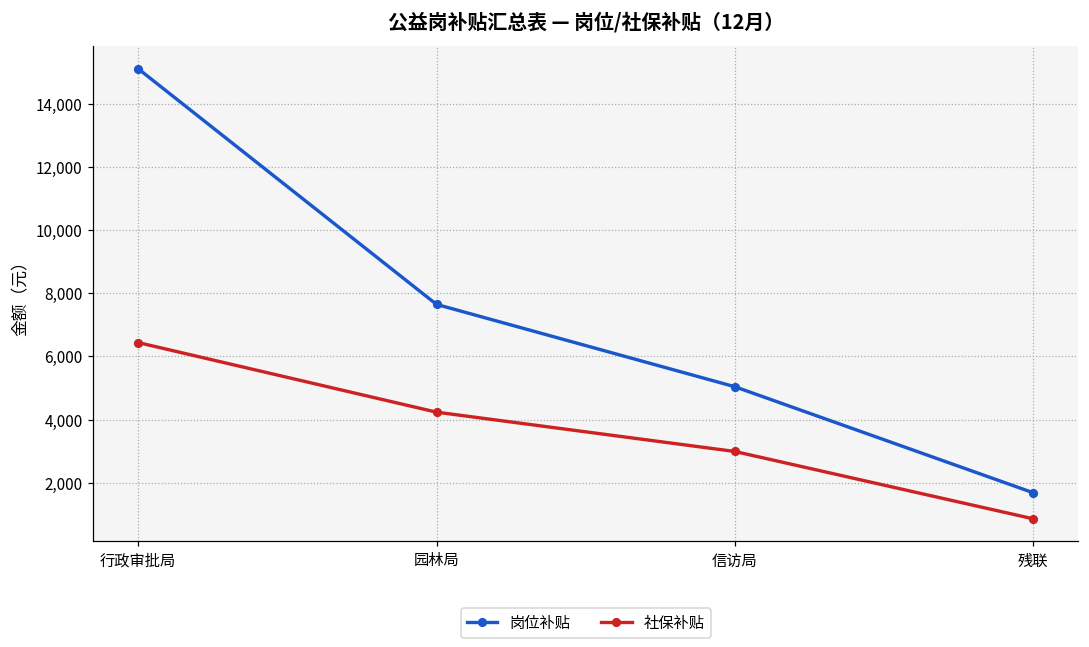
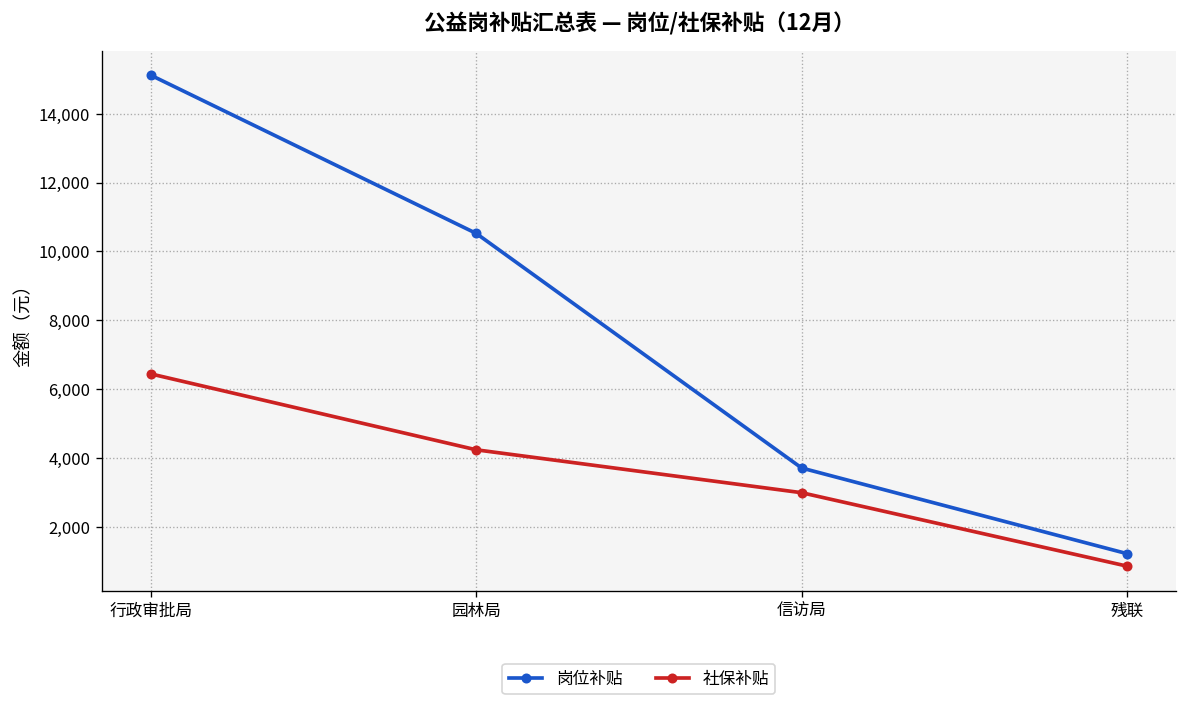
岗位补贴, 园林局: 7,700 -> 10,500
岗位补贴, 信访局: 5,000 -> 3,700
岗位补贴, 残联: 1,700 -> 1,200
